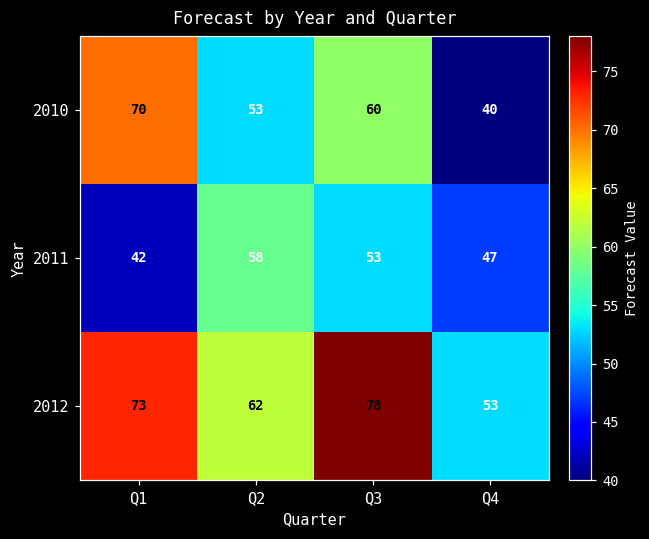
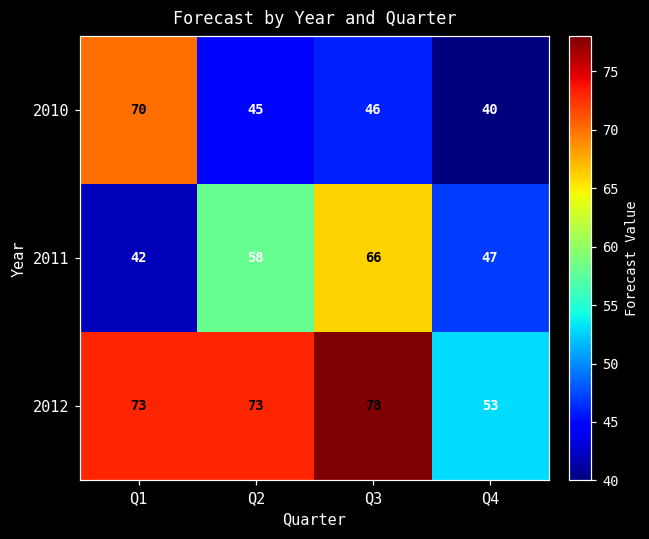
2010, Q2: 53 -> 45
2010, Q3: 60 -> 46
2011, Q3: 53 -> 66
2012, Q2: 62 -> 73
